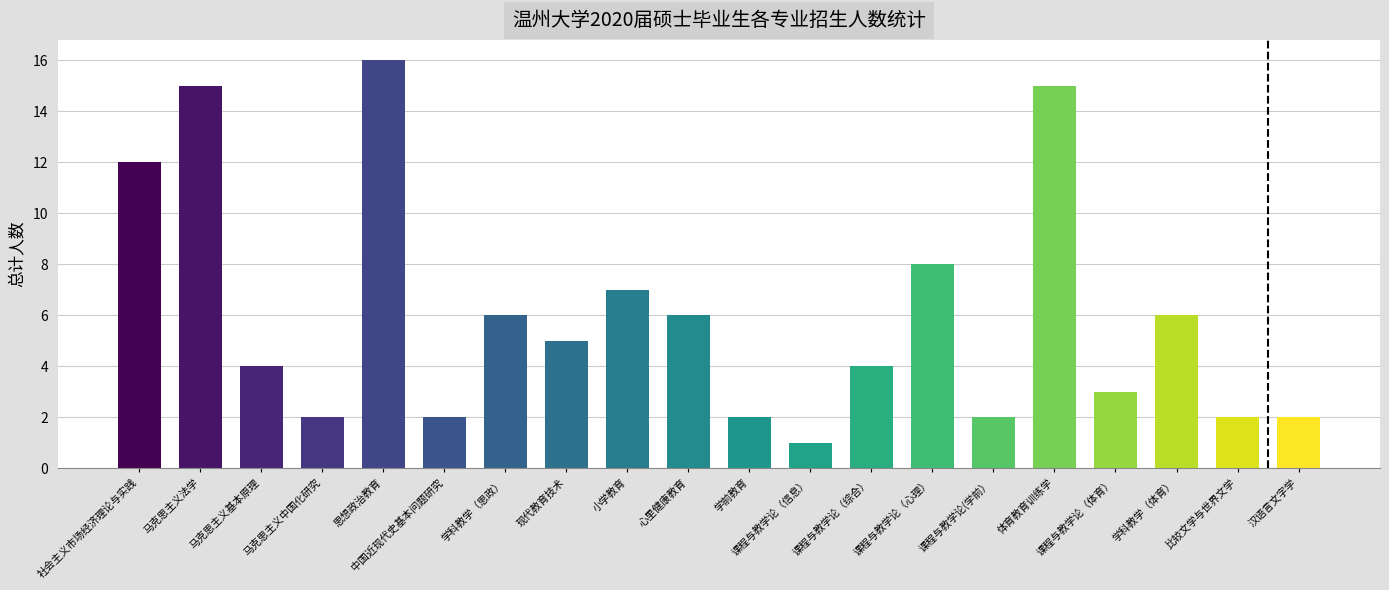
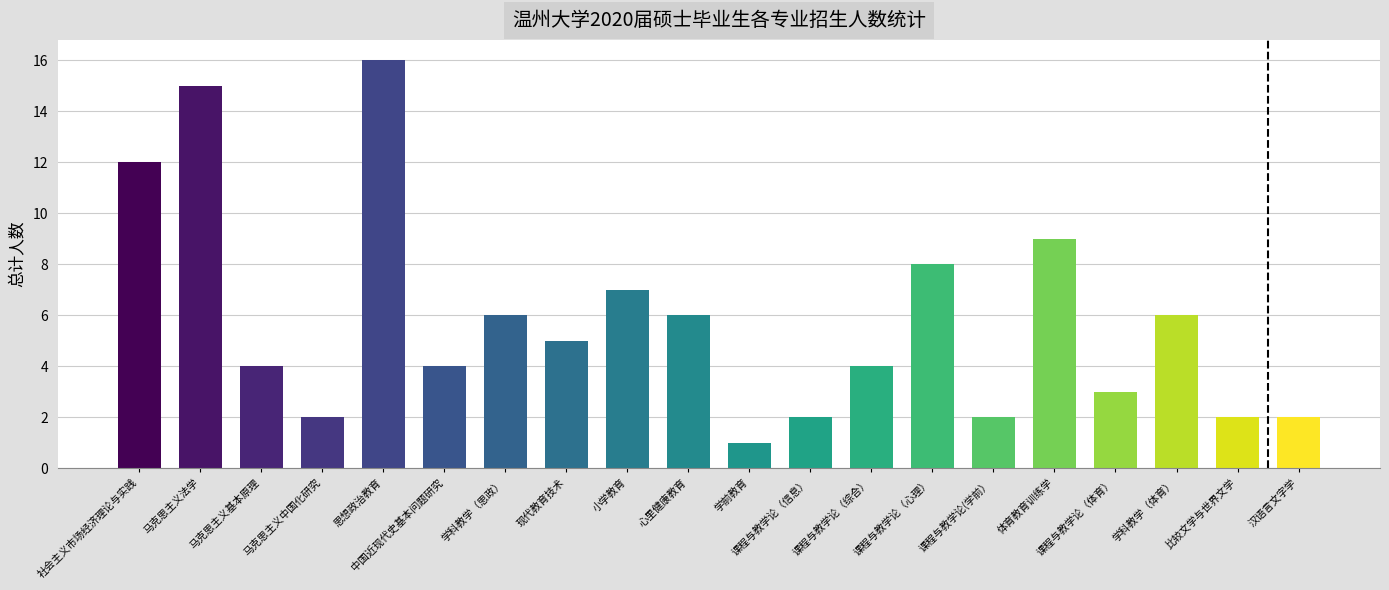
中国近现代史基本问题研究: 2 -> 4
学前教育: 2 -> 1
课程与教学论（信息）: 1 -> 2
体育教育训练学: 15 -> 9
